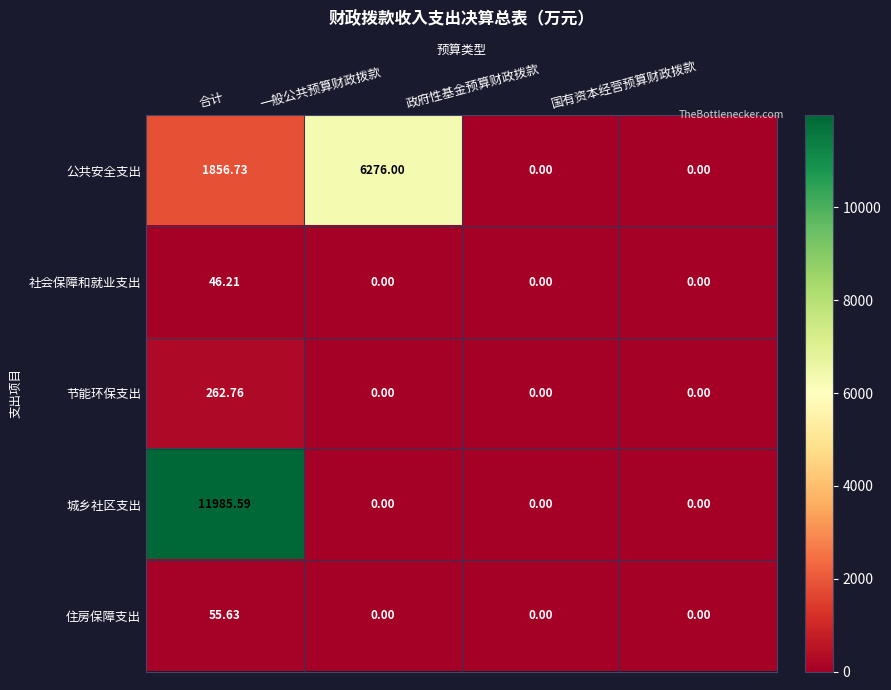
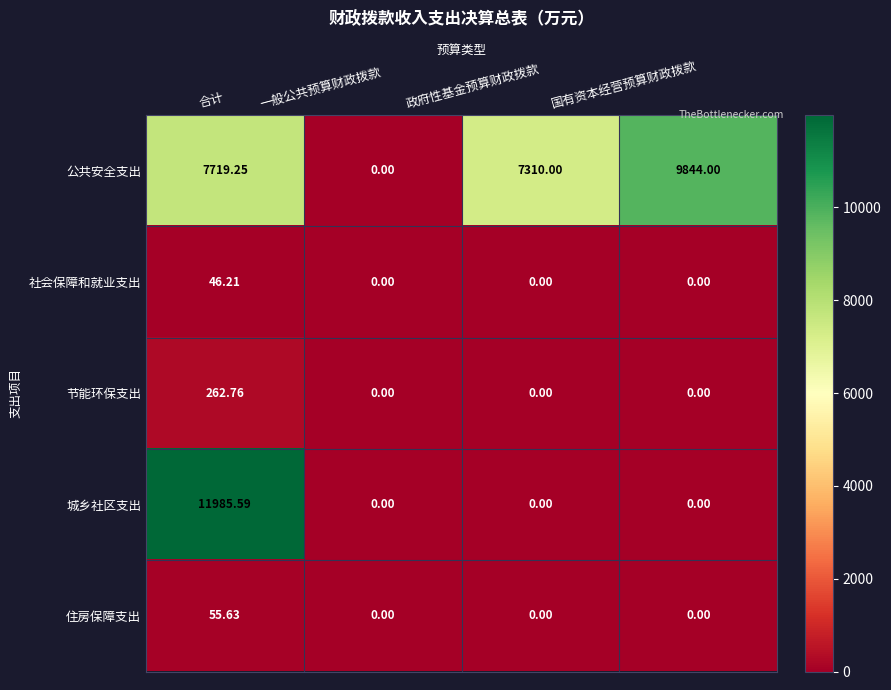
公共安全支出, 合计: 1856.73 -> 7719.25
公共安全支出, 一般公共预算财政拨款: 6276.00 -> 0.00
公共安全支出, 政府性基金预算财政拨款: 0.00 -> 7310.00
公共安全支出, 国有资本经营预算财政拨款: 0.00 -> 9844.00
